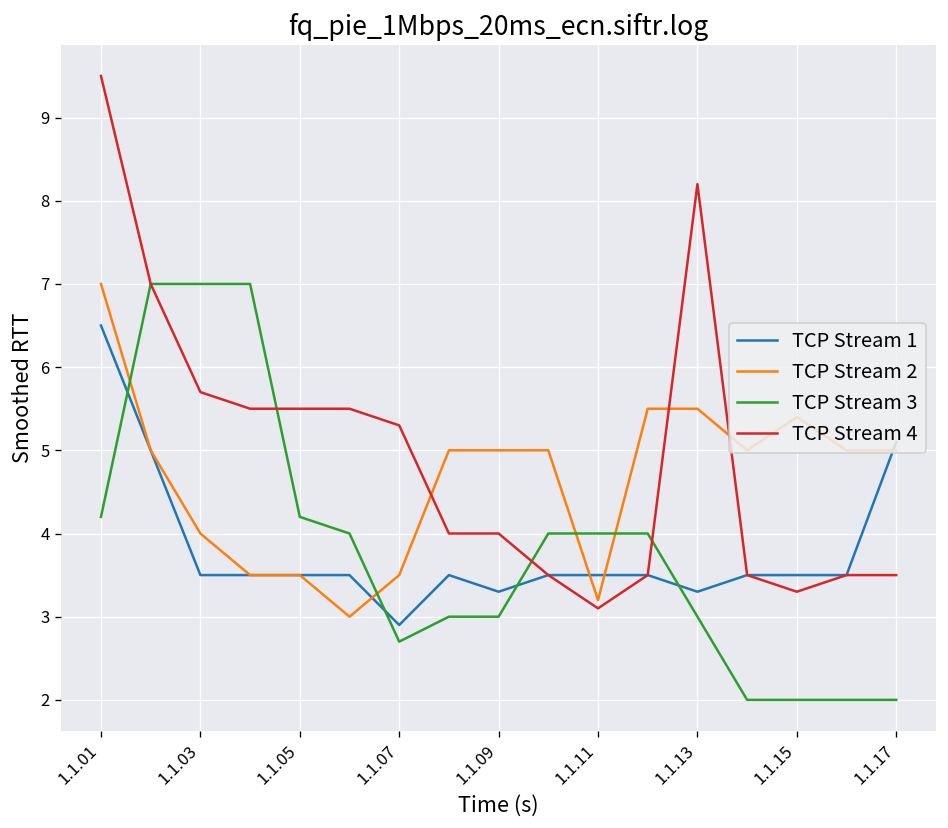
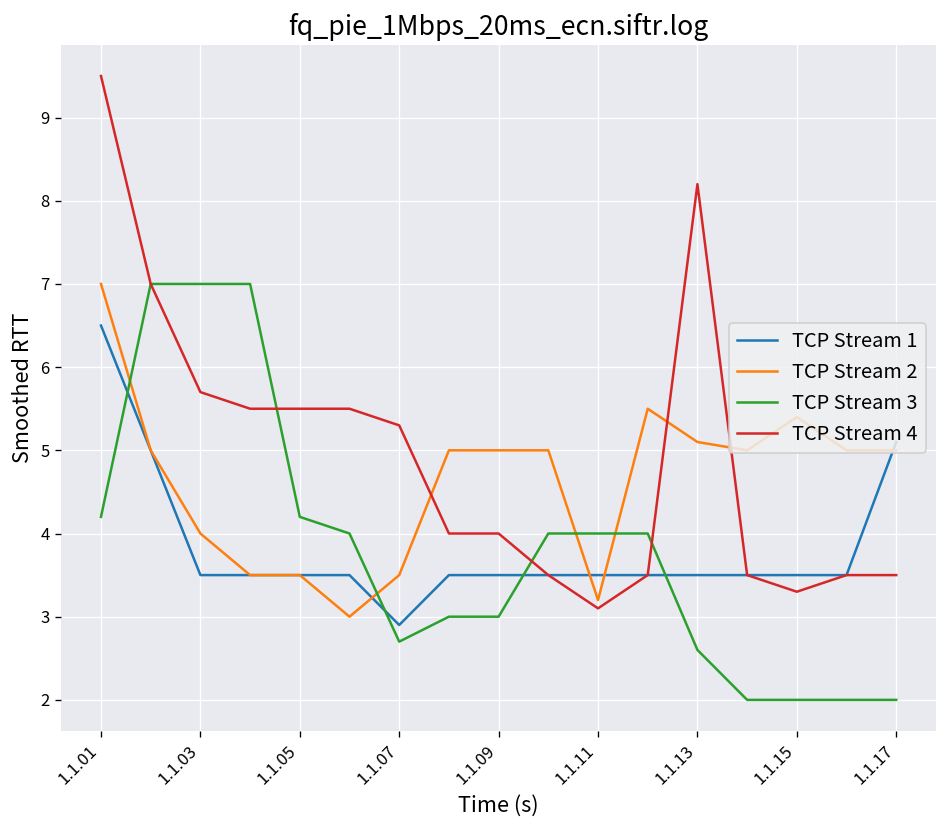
TCP Stream 1, 1.1.09: 3.3 -> 3.5
TCP Stream 1, 1.1.13: 3.3 -> 3.5
TCP Stream 2, 1.1.13: 5.5 -> 5.1
TCP Stream 3, 1.1.13: 3.0 -> 2.6
